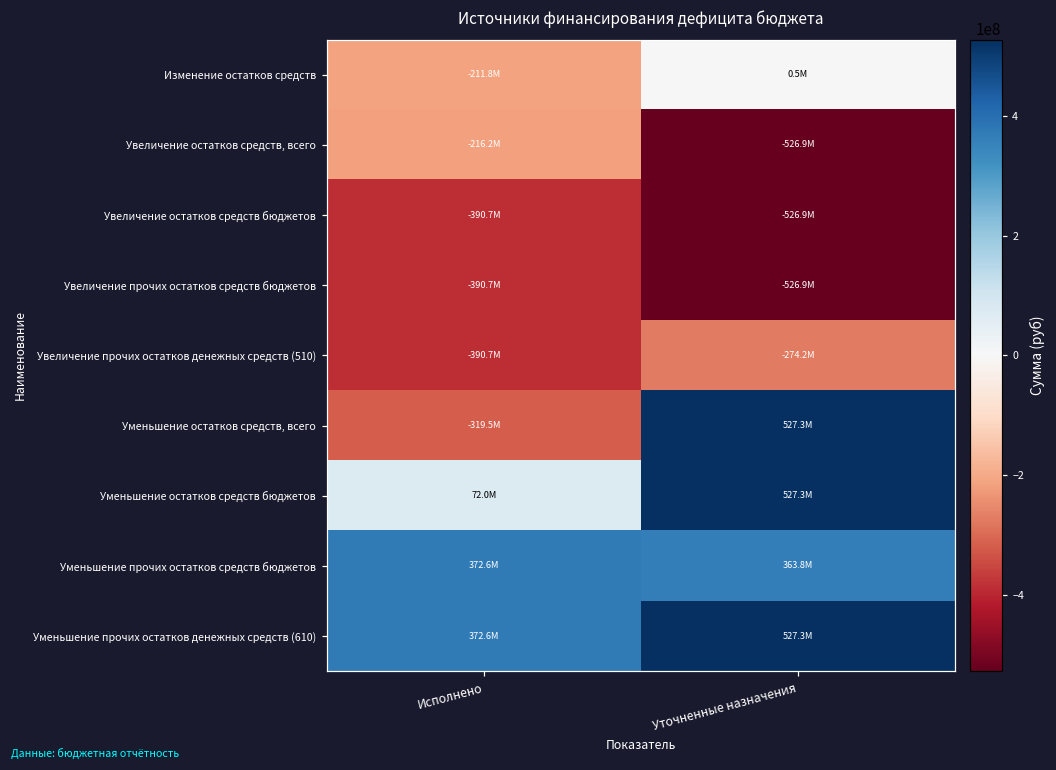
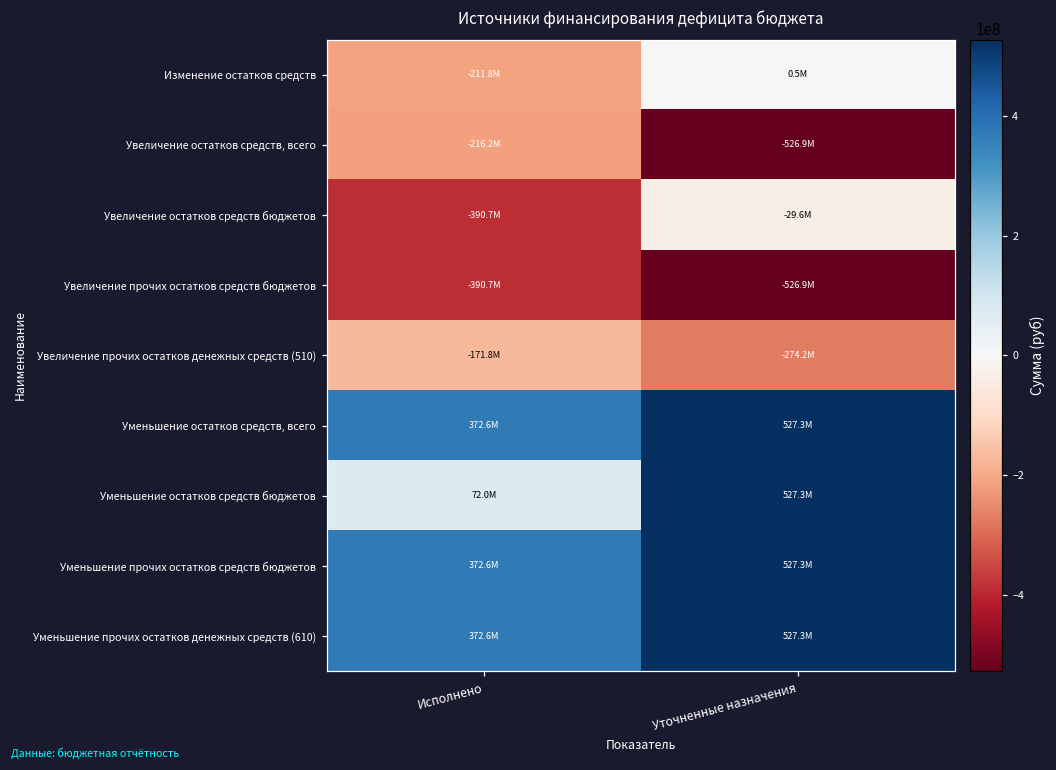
Увеличение остатков средств бюджетов, Уточненные назначения: -526.9M -> -29.6M
Увеличение прочих остатков денежных средств (510), Исполнено: -390.7M -> -171.8M
Уменьшение остатков средств, всего, Исполнено: -319.5M -> 372.6M
Уменьшение прочих остатков средств бюджетов, Уточненные назначения: 363.8M -> 527.3M
